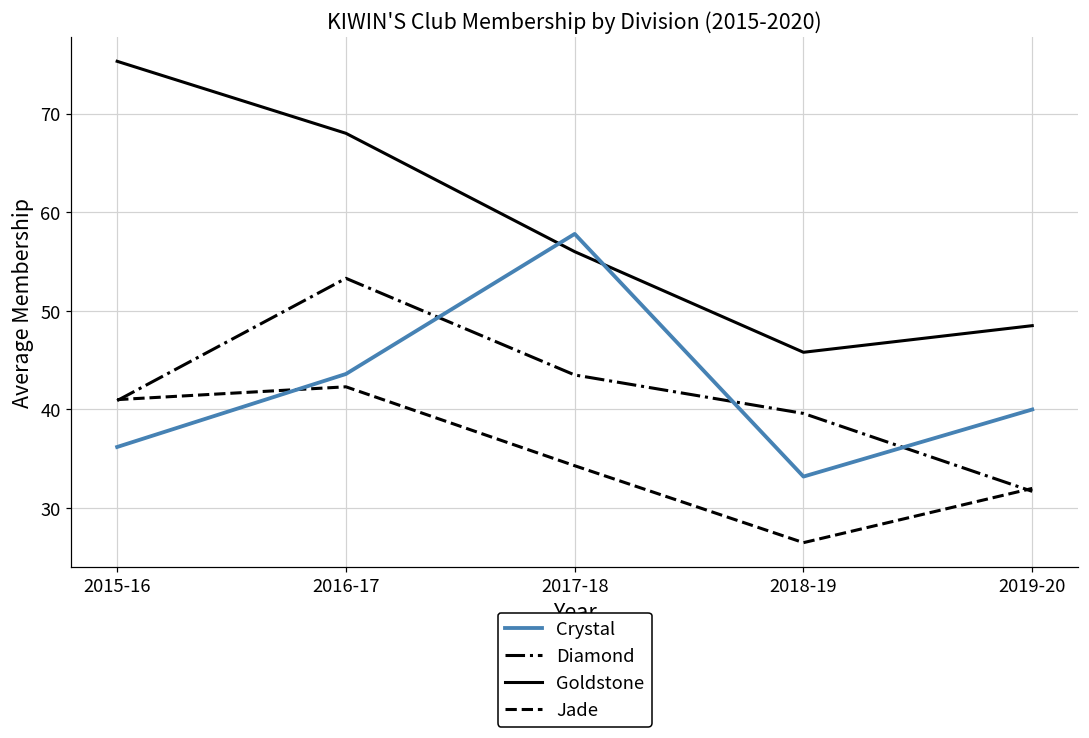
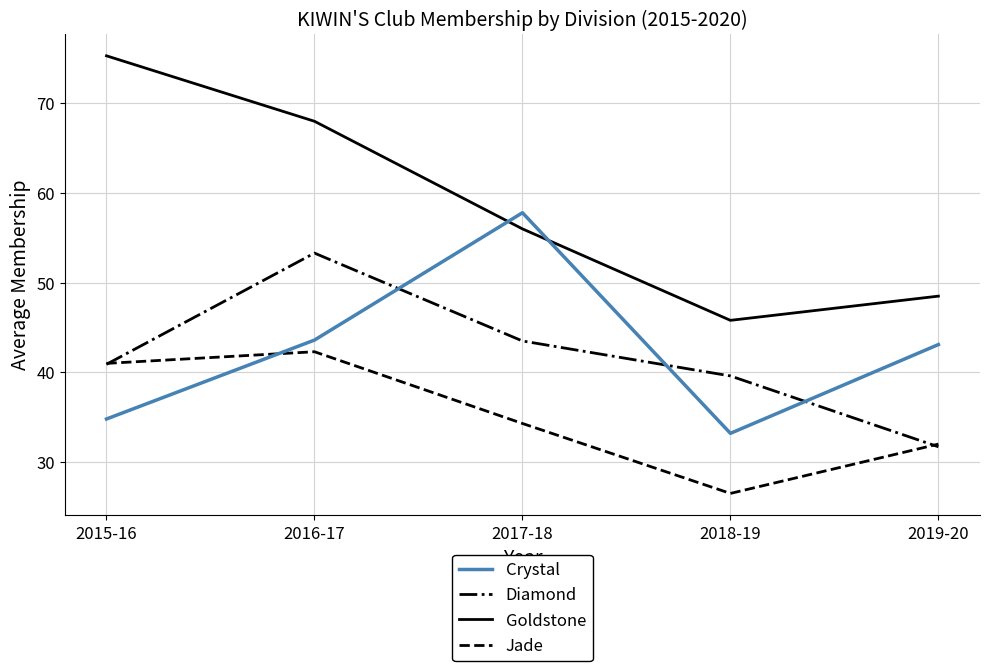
Crystal, 2015-16: 36 -> 35
Crystal, 2019-20: 40 -> 43
